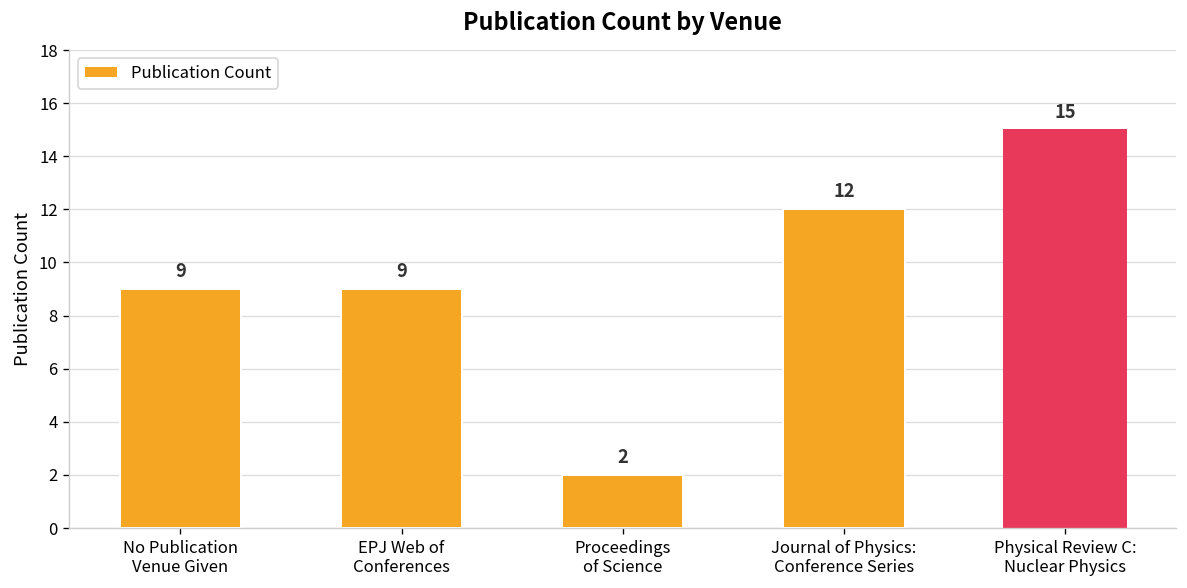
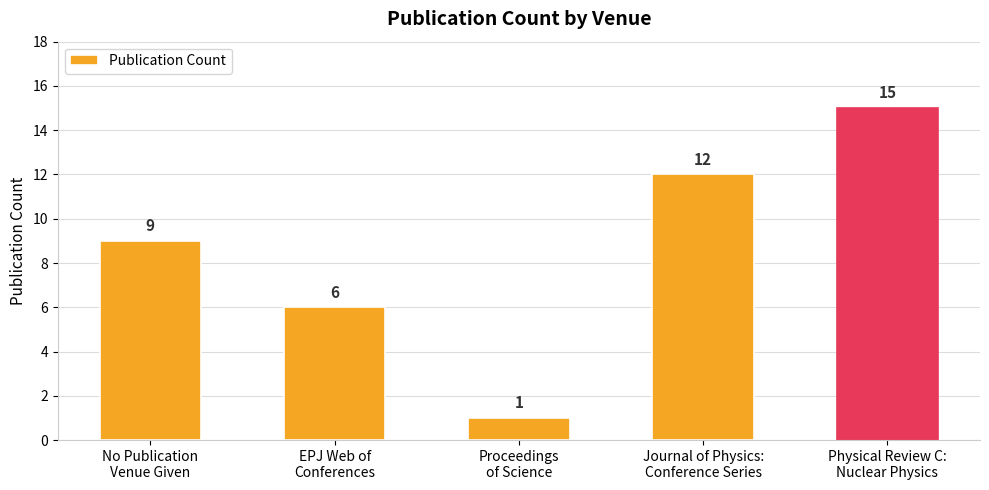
EPJ Web of Conferences: 9 -> 6
Proceedings of Science: 2 -> 1
